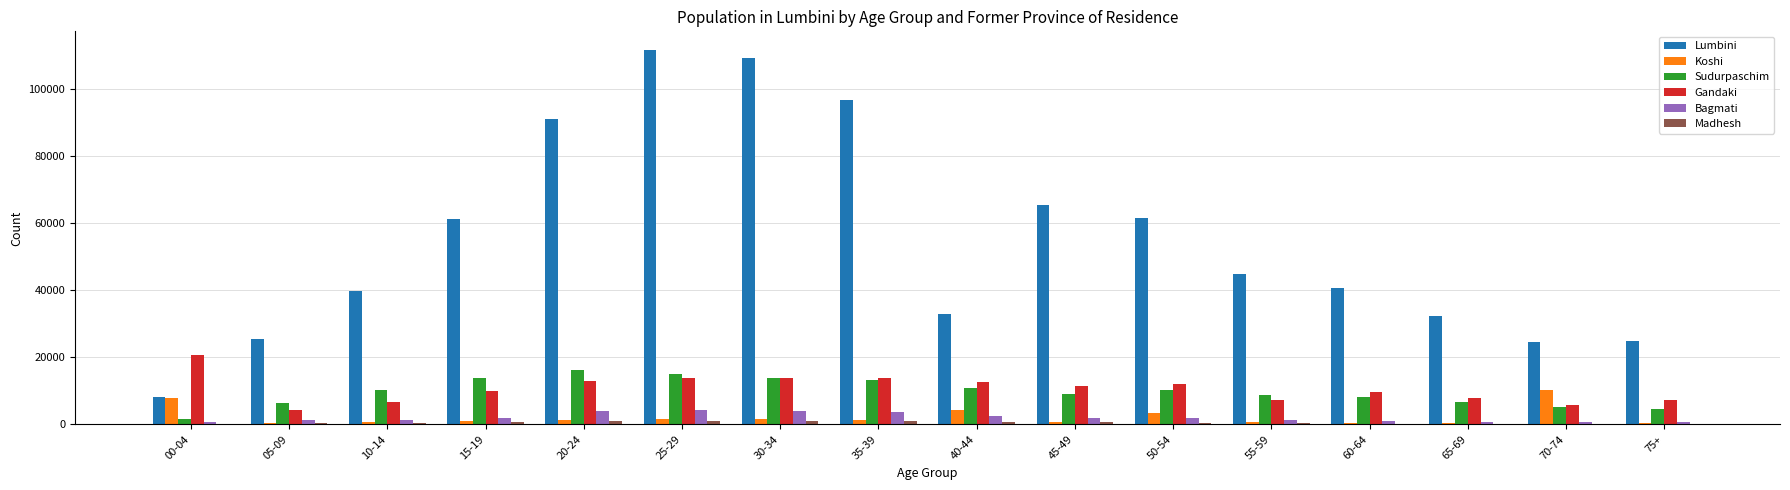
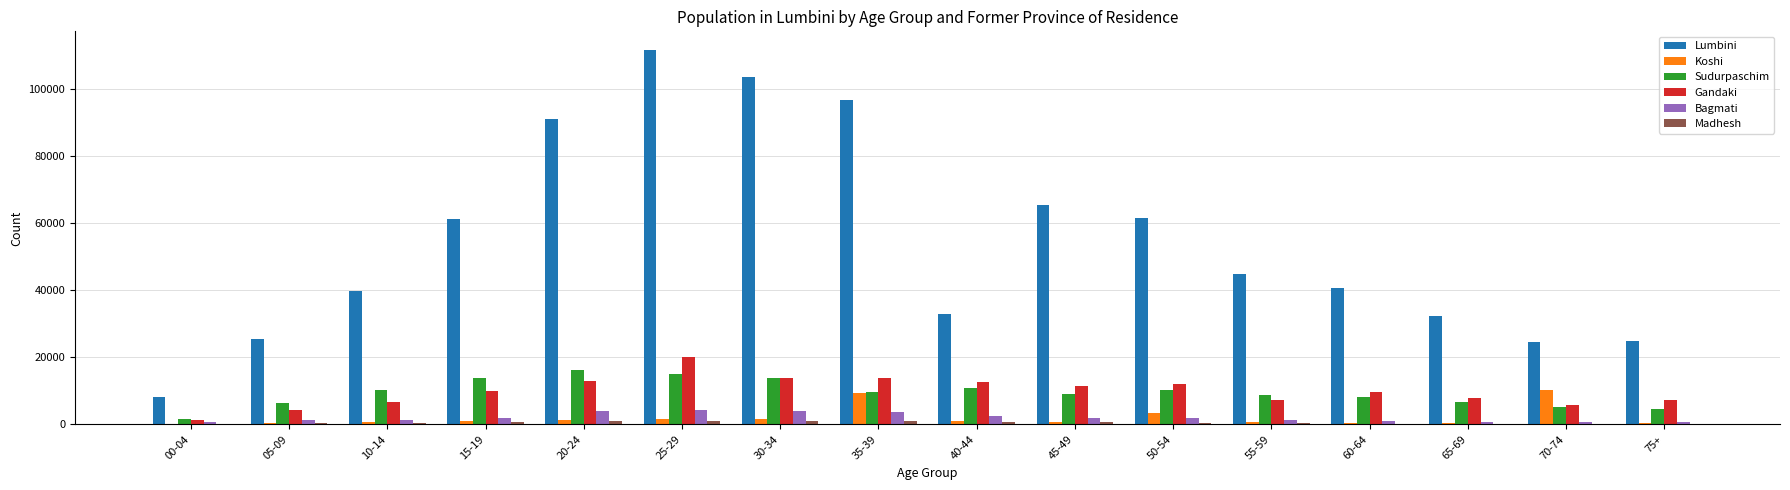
Koshi, 00-04: 8000 -> 0
Gandaki, 00-04: 21000 -> 1000
Gandaki, 25-29: 14000 -> 20000
Lumbini, 30-34: 109000 -> 103000
Koshi, 35-39: 1000 -> 9000
Sudurpaschim, 35-39: 13000 -> 10000
Koshi, 40-44: 4000 -> 1000
